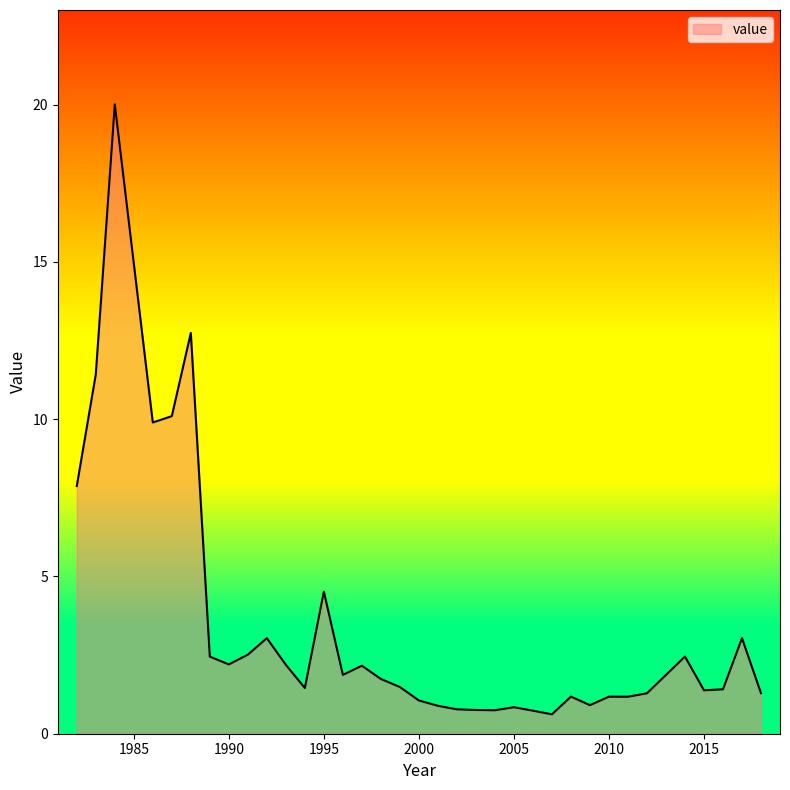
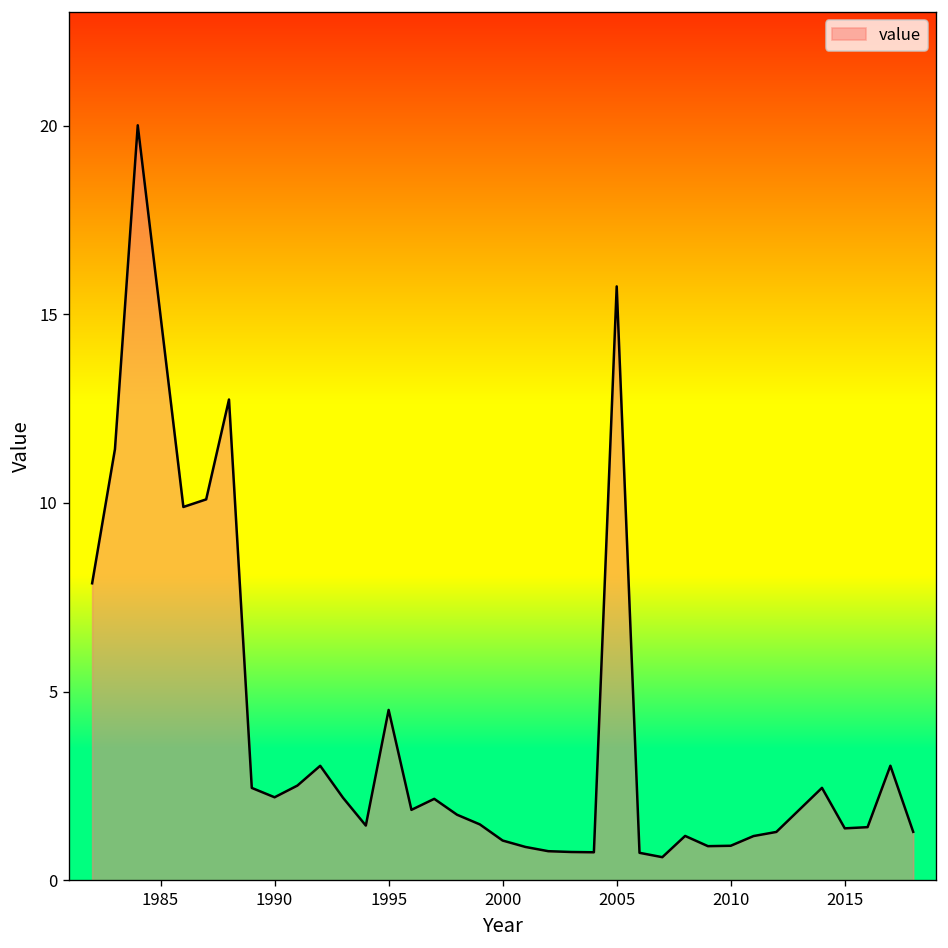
2005: 0.8 -> 15.7
2010: 1.2 -> 0.9
